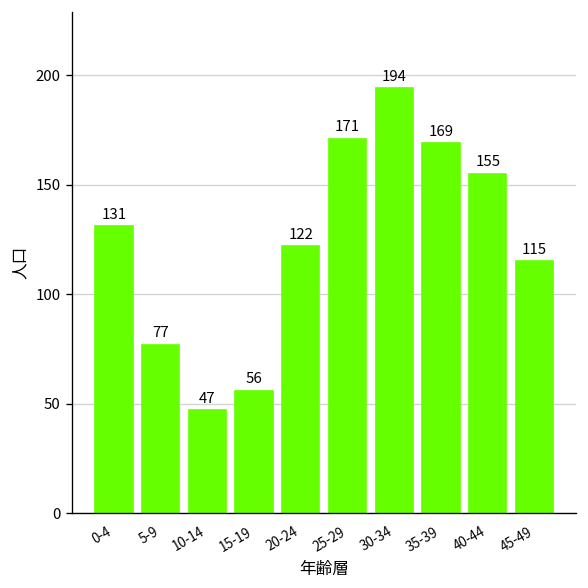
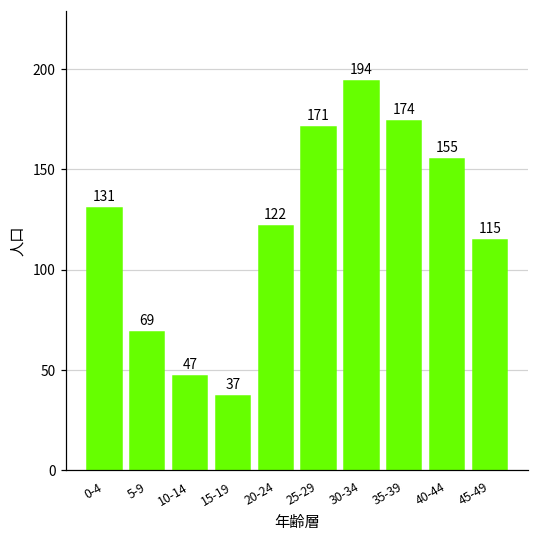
5-9: 77 -> 69
15-19: 56 -> 37
35-39: 169 -> 174
